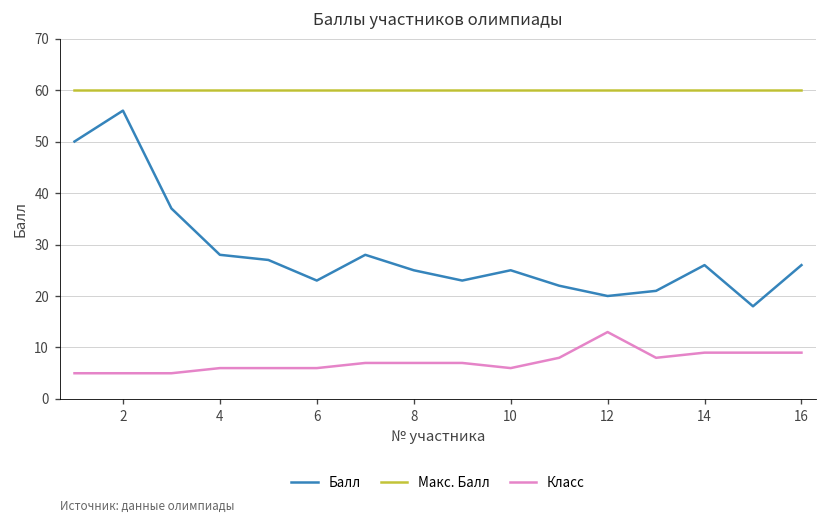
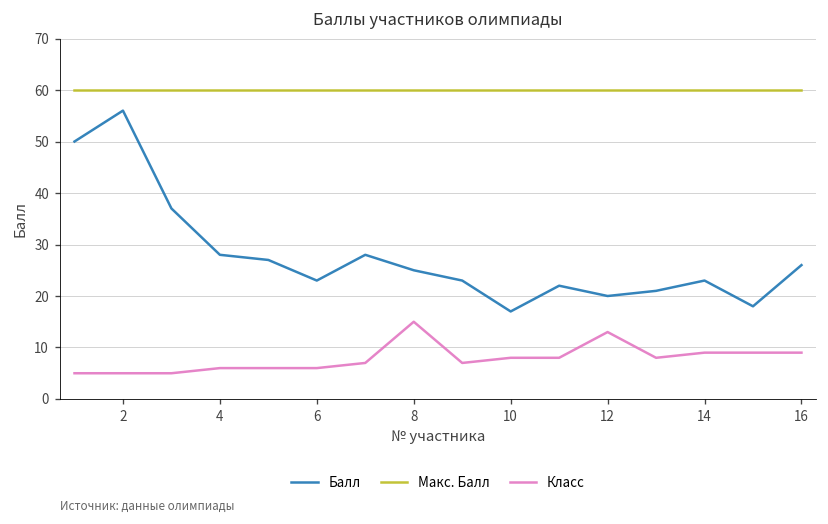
Класс, 8: 7 -> 15
Балл, 10: 25 -> 17
Класс, 10: 6 -> 8
Балл, 14: 26 -> 23
